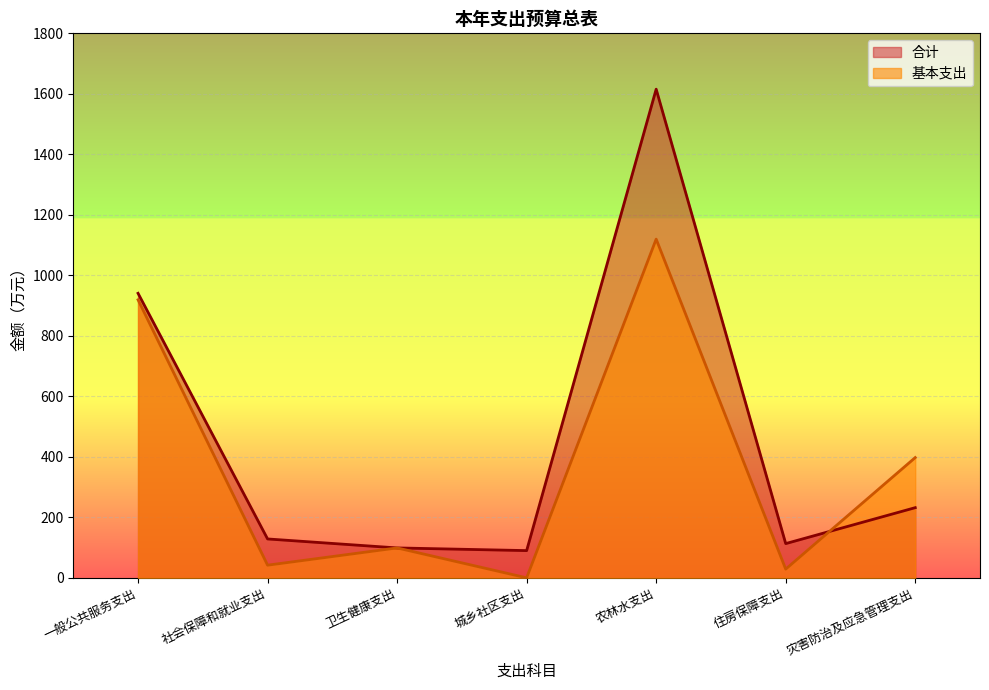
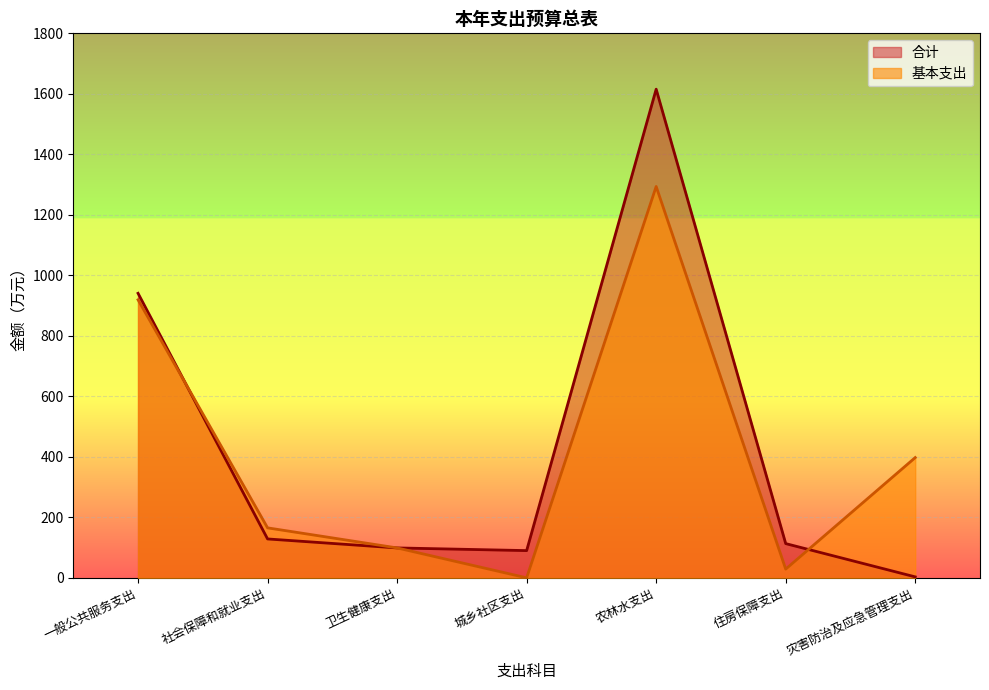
基本支出, 社会保障和就业支出: 40 -> 170
基本支出, 农林水支出: 1120 -> 1290
合计, 灾害防治及应急管理支出: 230 -> 0
